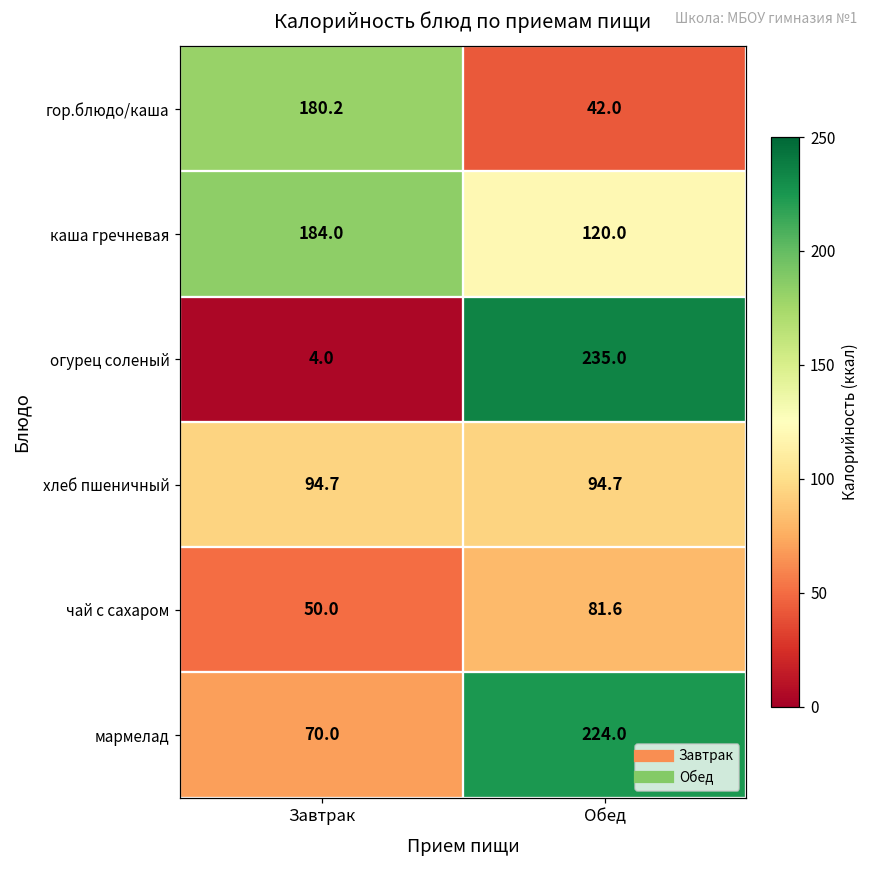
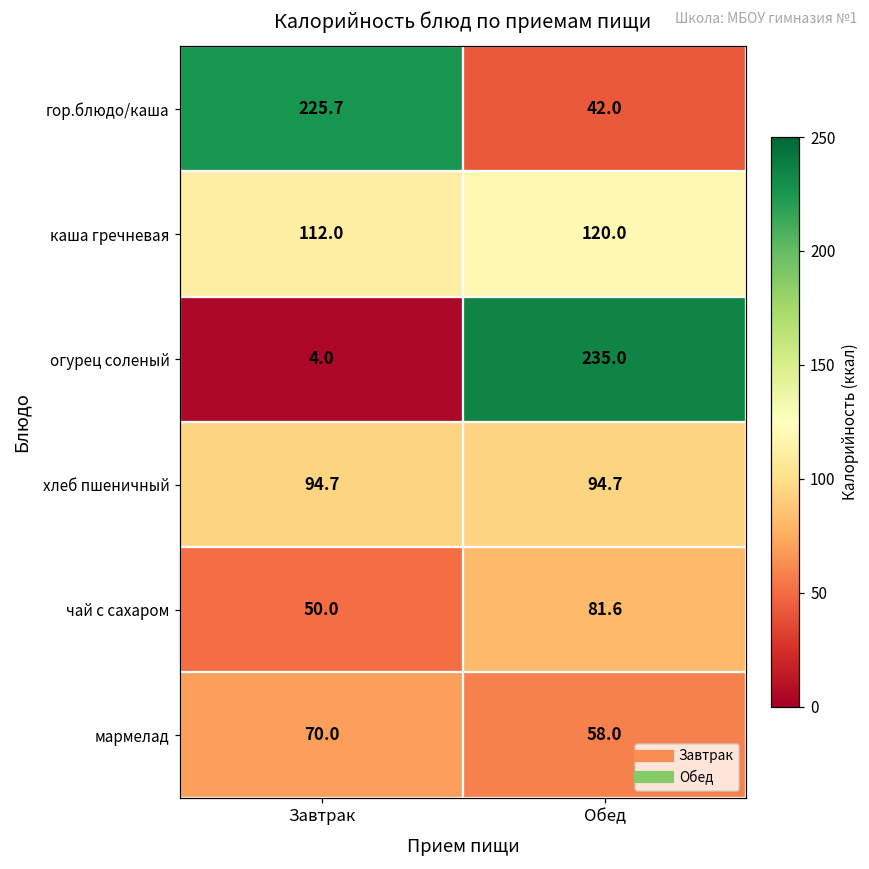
гор.блюдо/каша, Завтрак: 180.2 -> 225.7
каша гречневая, Завтрак: 184.0 -> 112.0
мармелад, Обед: 224.0 -> 58.0
